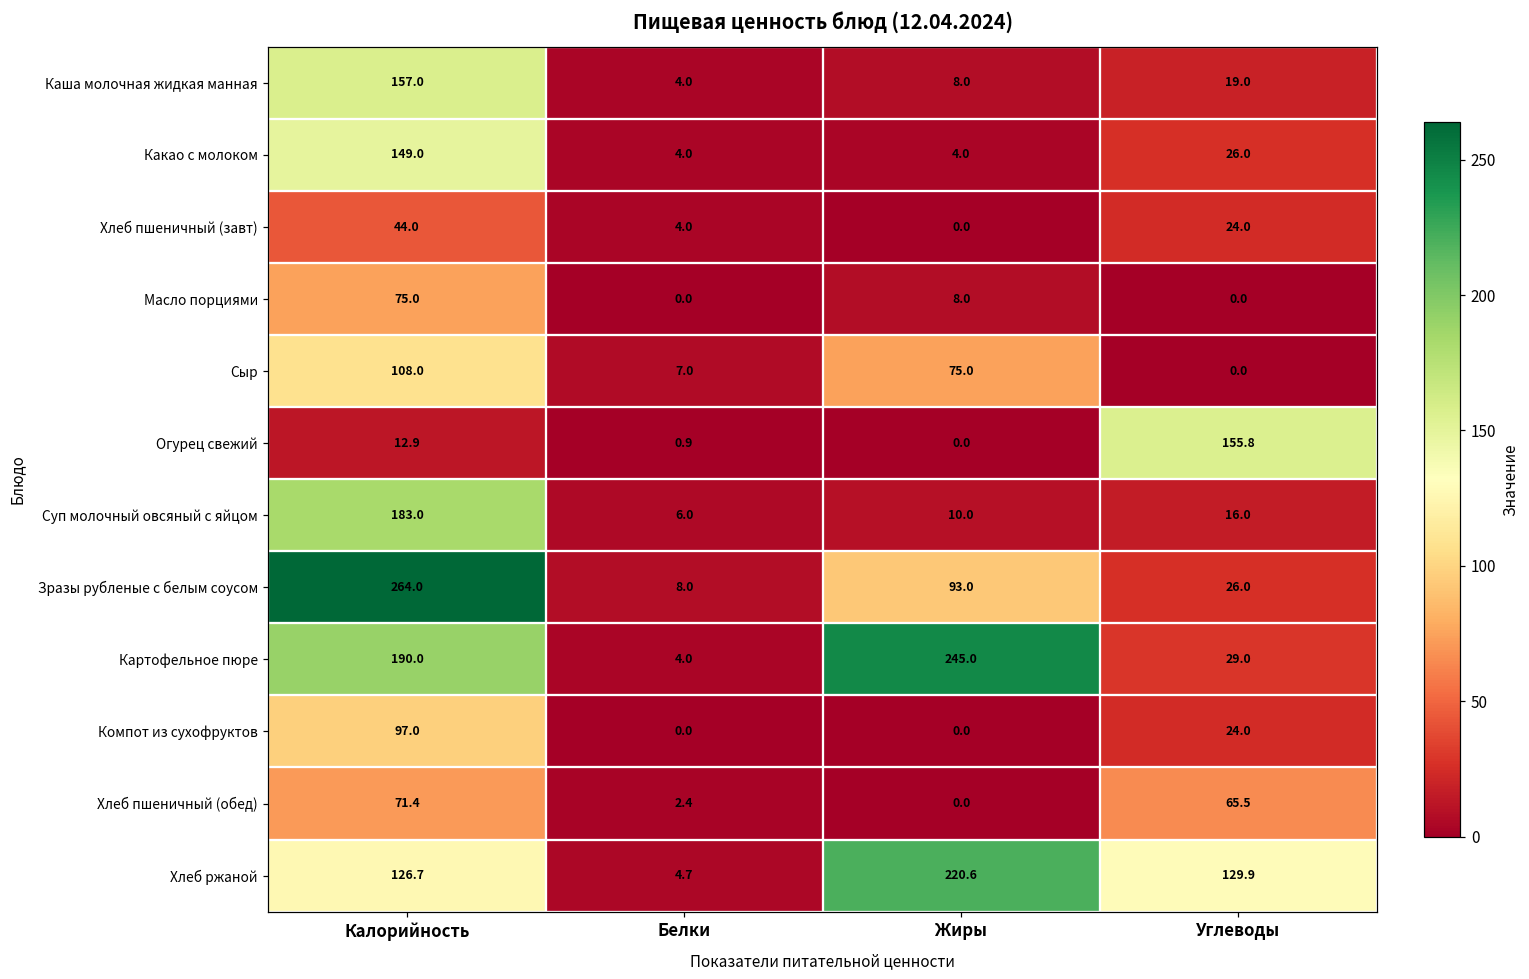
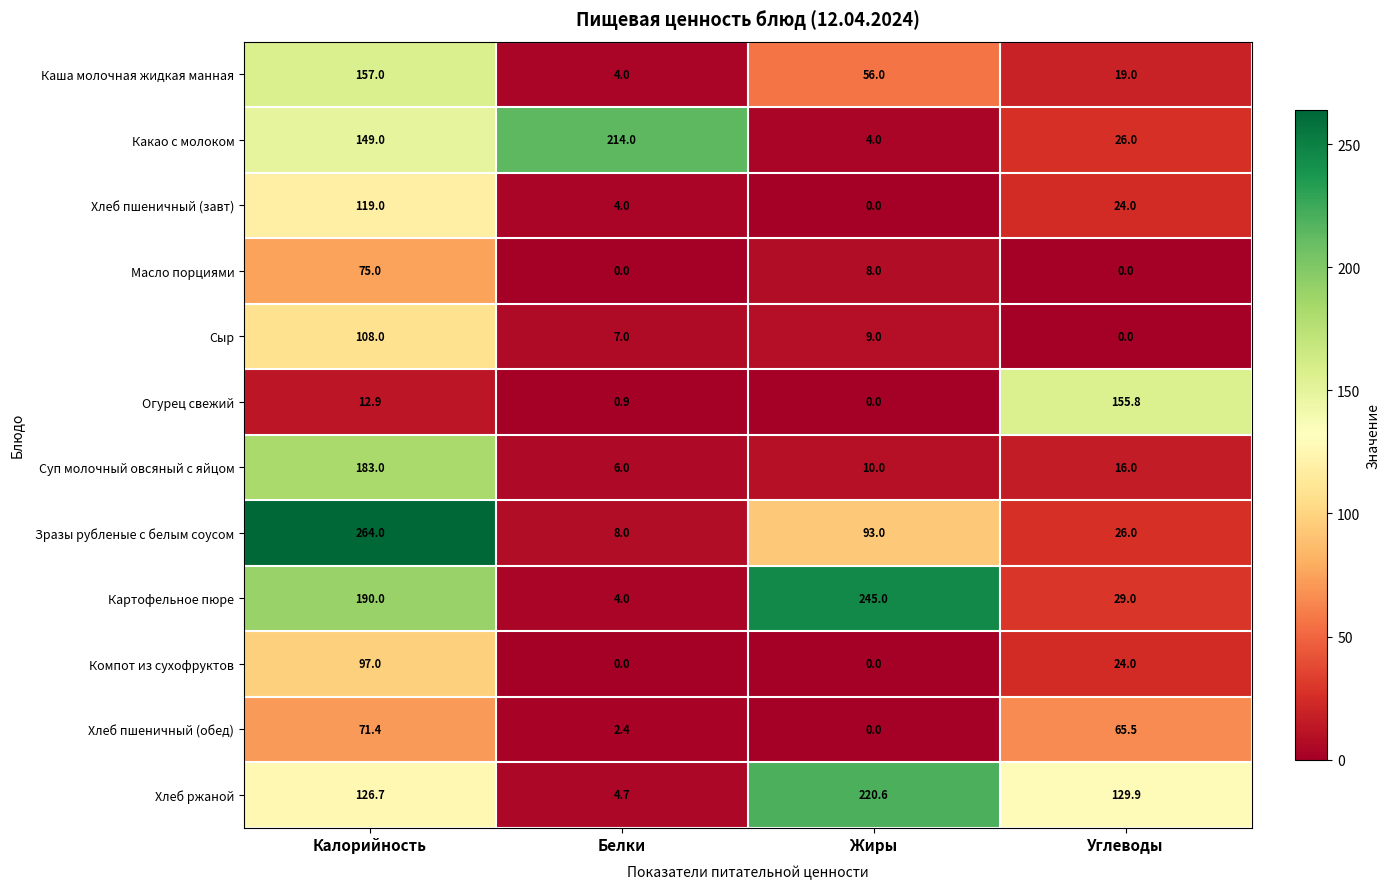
Каша молочная жидкая манная, Жиры: 8.0 -> 56.0
Какао с молоком, Белки: 4.0 -> 214.0
Хлеб пшеничный (завт), Калорийность: 44.0 -> 119.0
Сыр, Жиры: 75.0 -> 9.0
